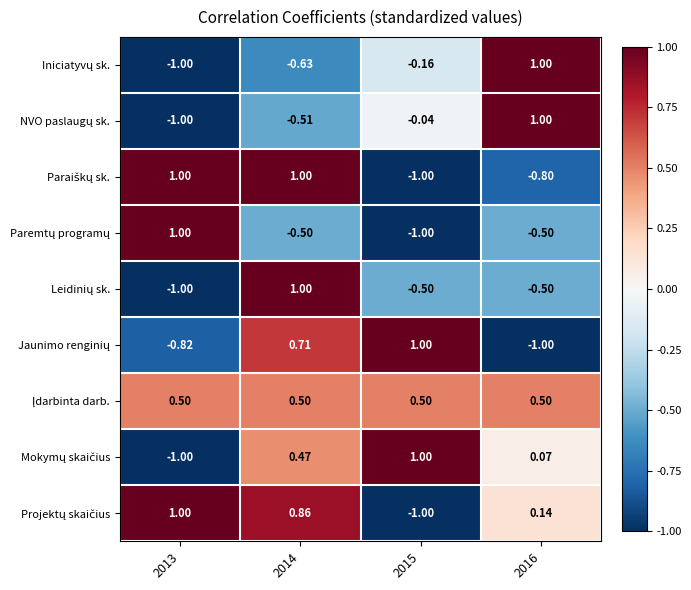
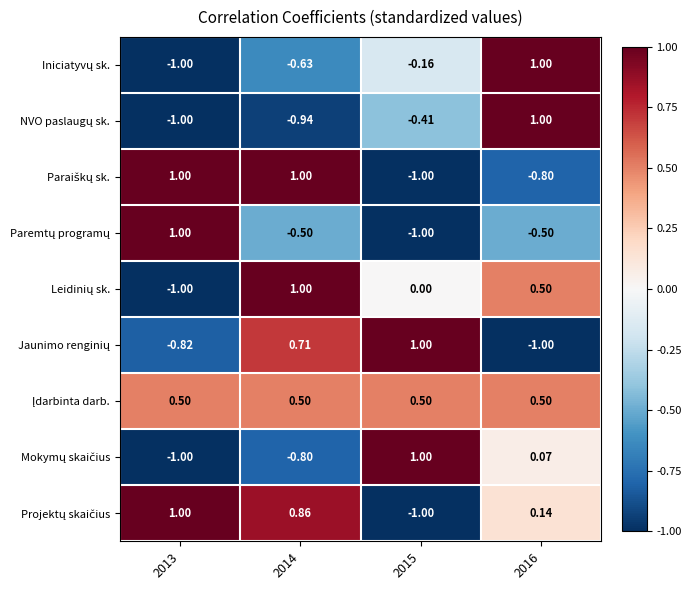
NVO paslaugų sk., 2014: -0.51 -> -0.94
NVO paslaugų sk., 2015: -0.04 -> -0.41
Leidinių sk., 2015: -0.50 -> 0.00
Leidinių sk., 2016: -0.50 -> 0.50
Mokymų skaičius, 2014: 0.47 -> -0.80
